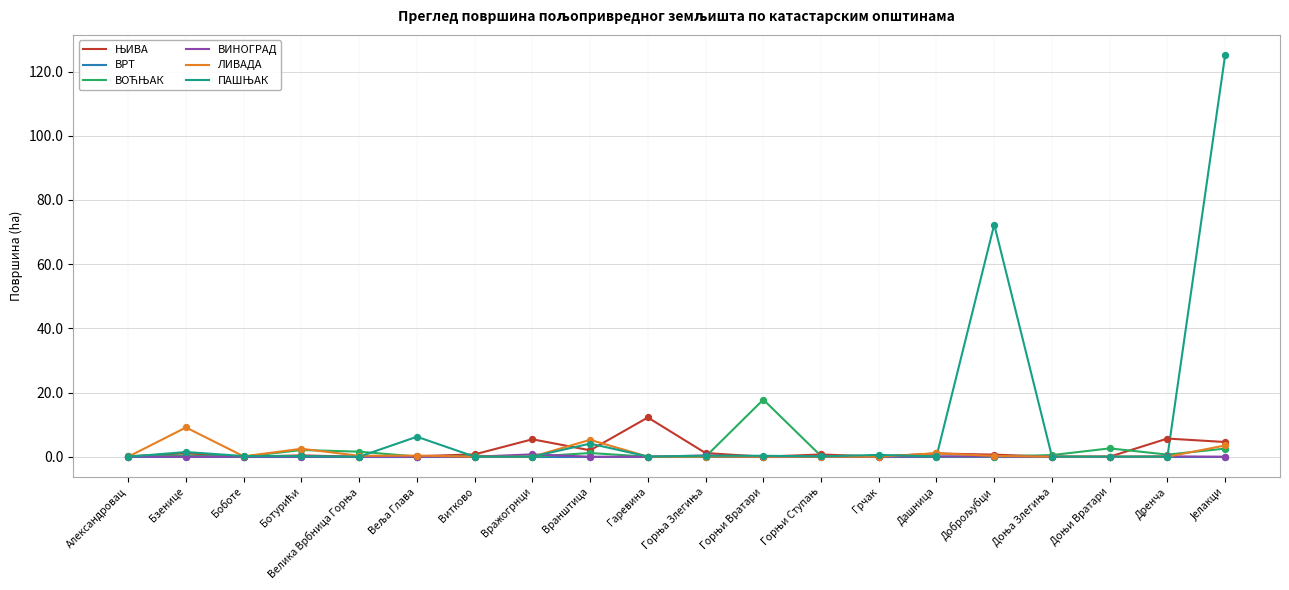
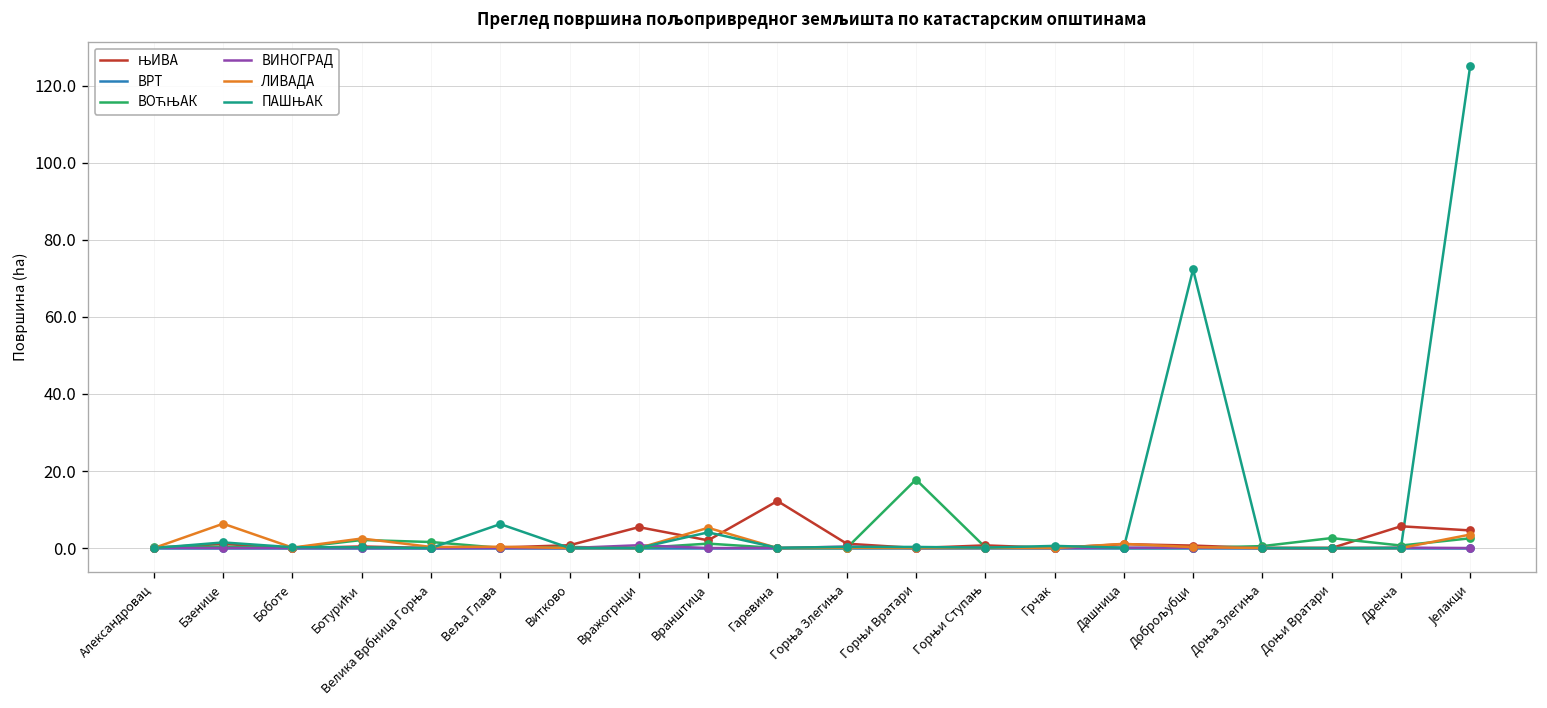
ЛИВАДА, Бзенице: 9 -> 6
